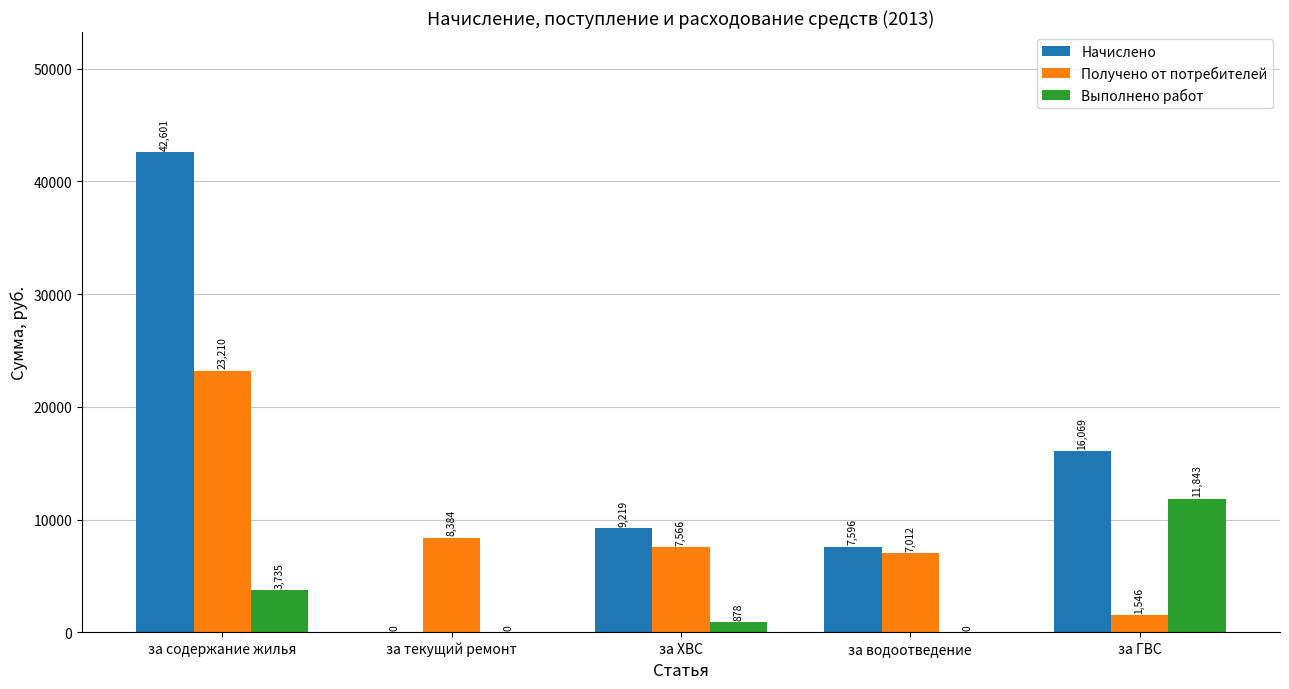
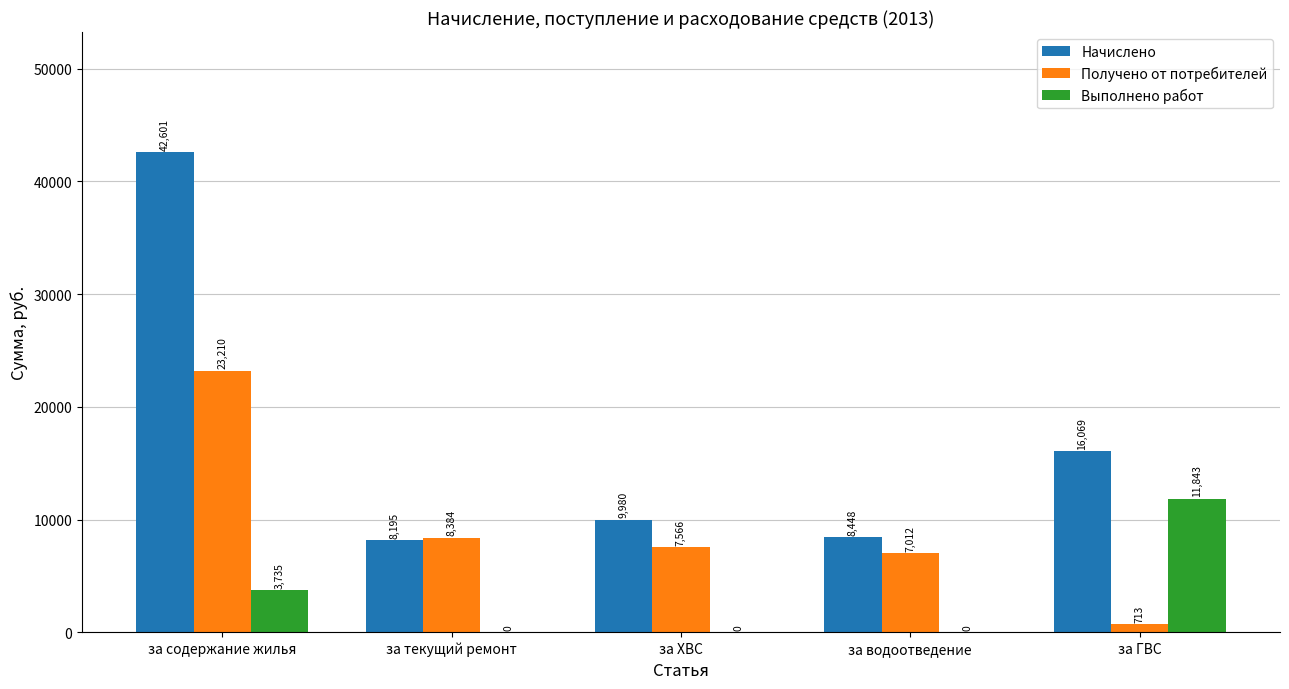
Начислено, за текущий ремонт: 0 -> 8,195
Начислено, за ХВС: 9,219 -> 9,980
Выполнено работ, за ХВС: 878 -> 0
Начислено, за водоотведение: 7,596 -> 8,448
Получено от потребителей, за ГВС: 1,546 -> 713
